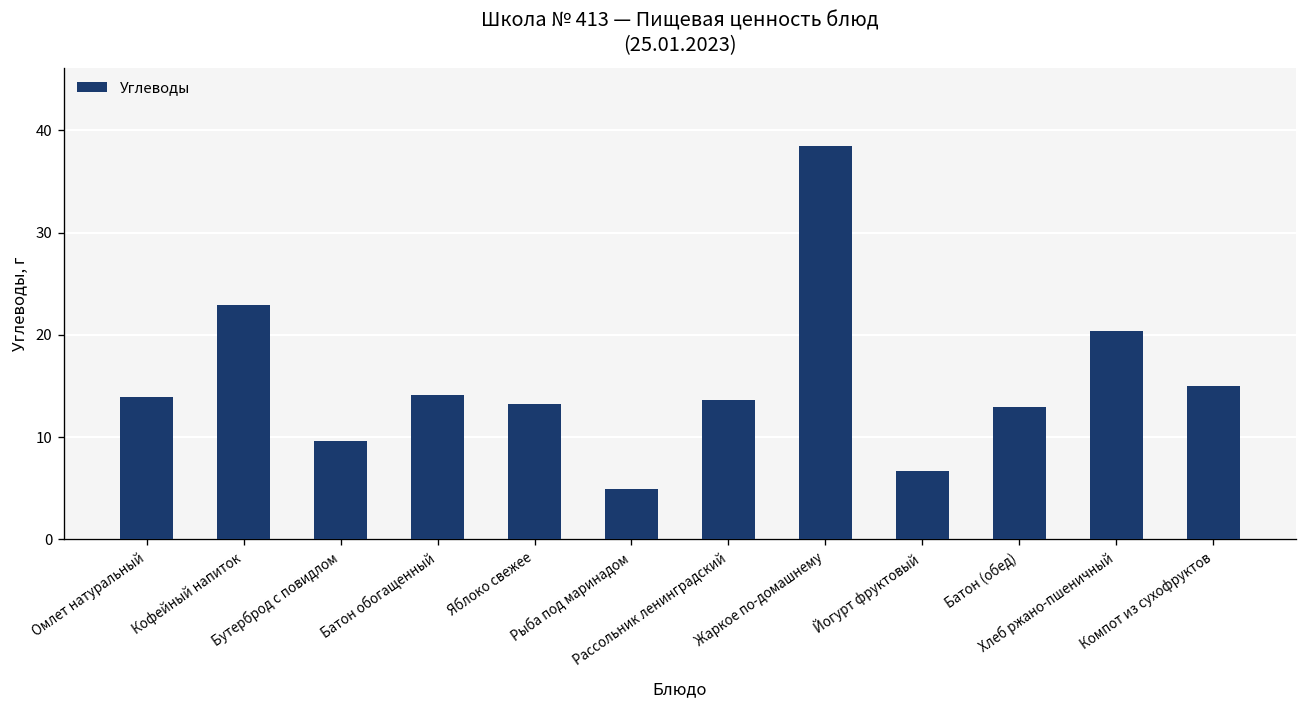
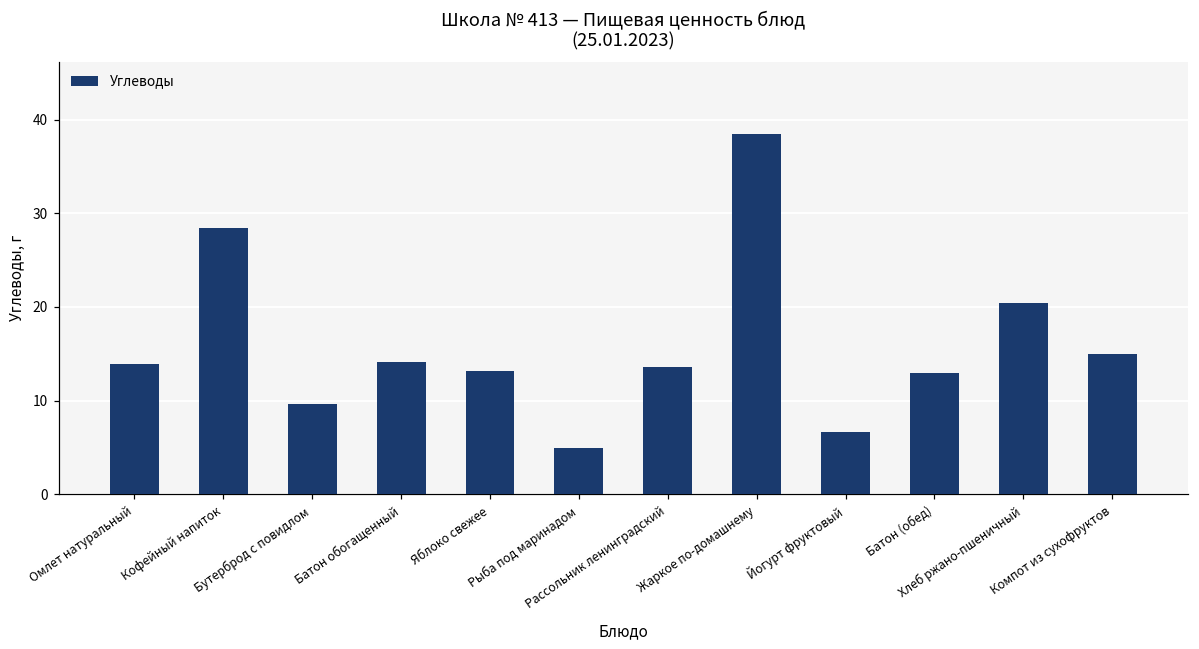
Кофейный напиток: 23 -> 28
